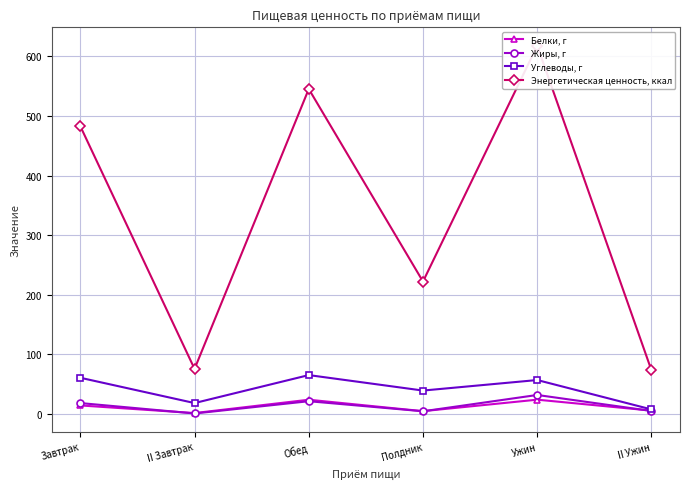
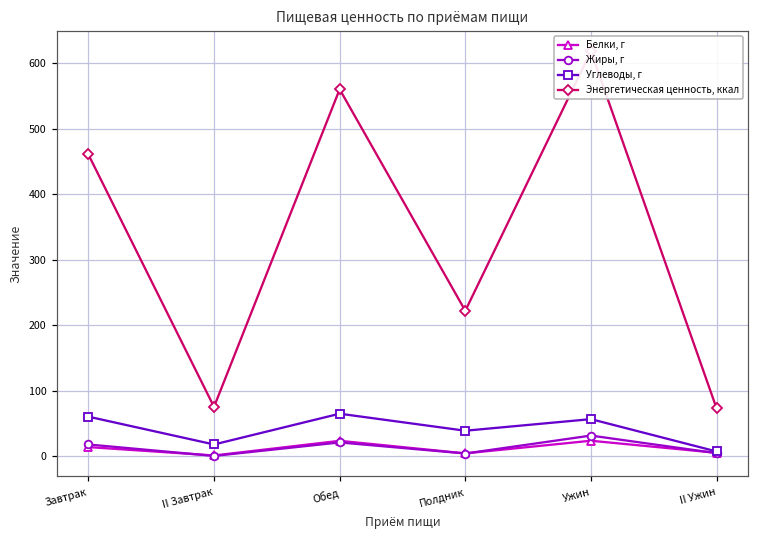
Энергетическая ценность, ккал, Завтрак: 480 -> 460
Энергетическая ценность, ккал, Обед: 550 -> 560
